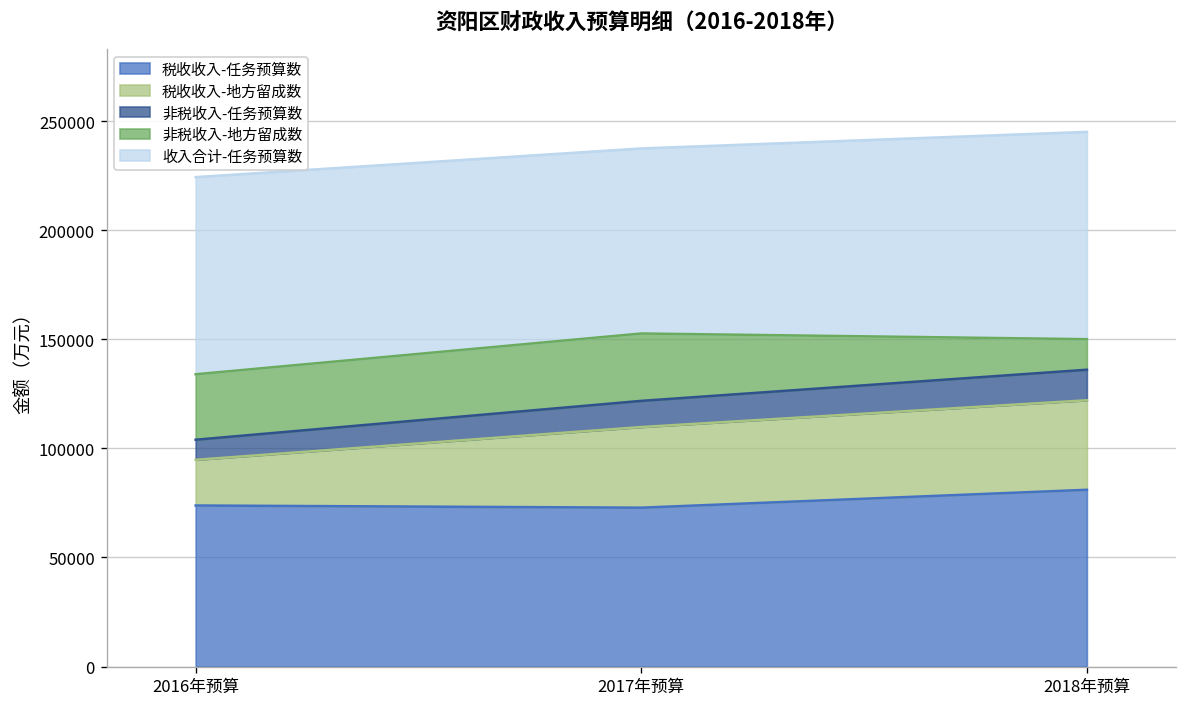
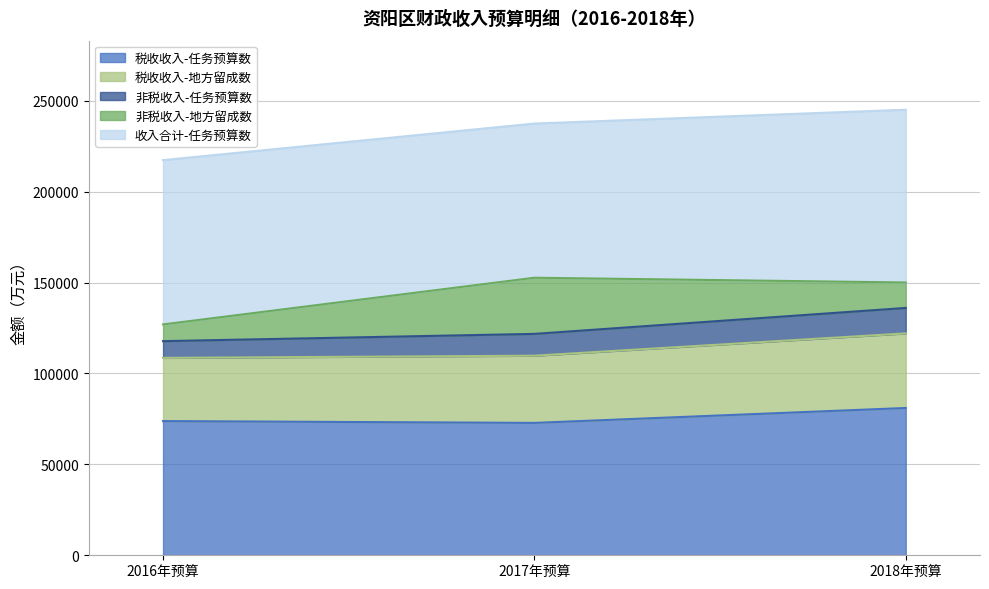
税收收入-地方留成数, 2016年预算: 21000 -> 35000
非税收入-地方留成数, 2016年预算: 30000 -> 9000
